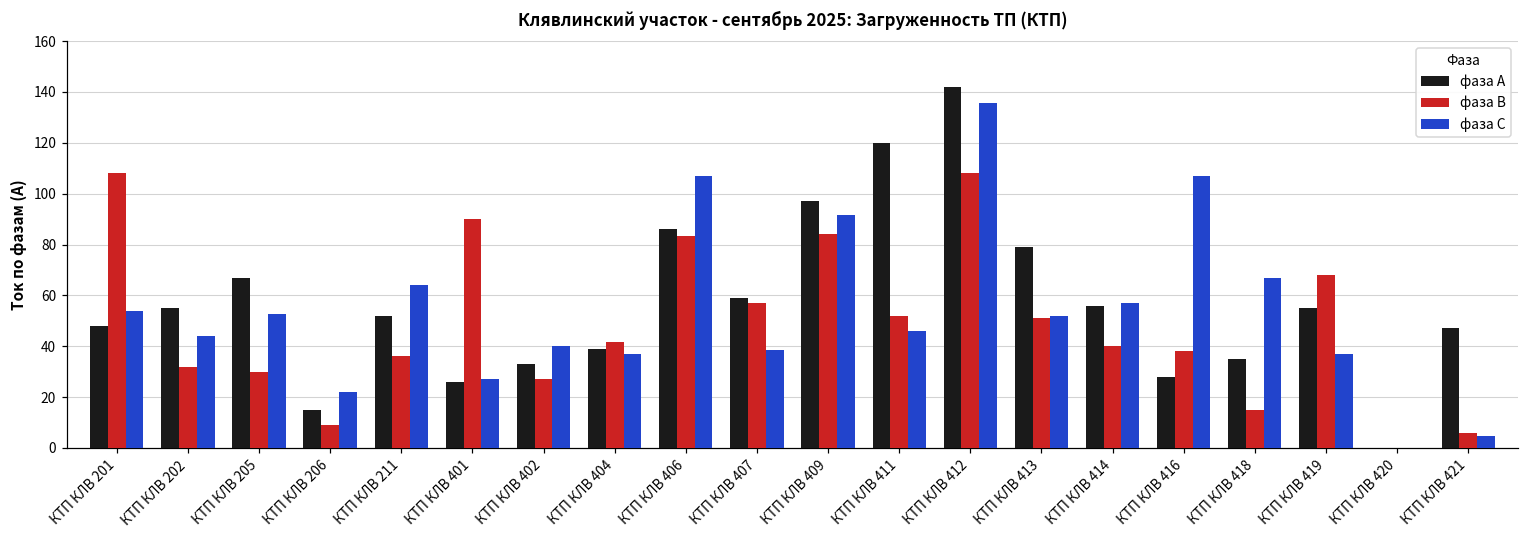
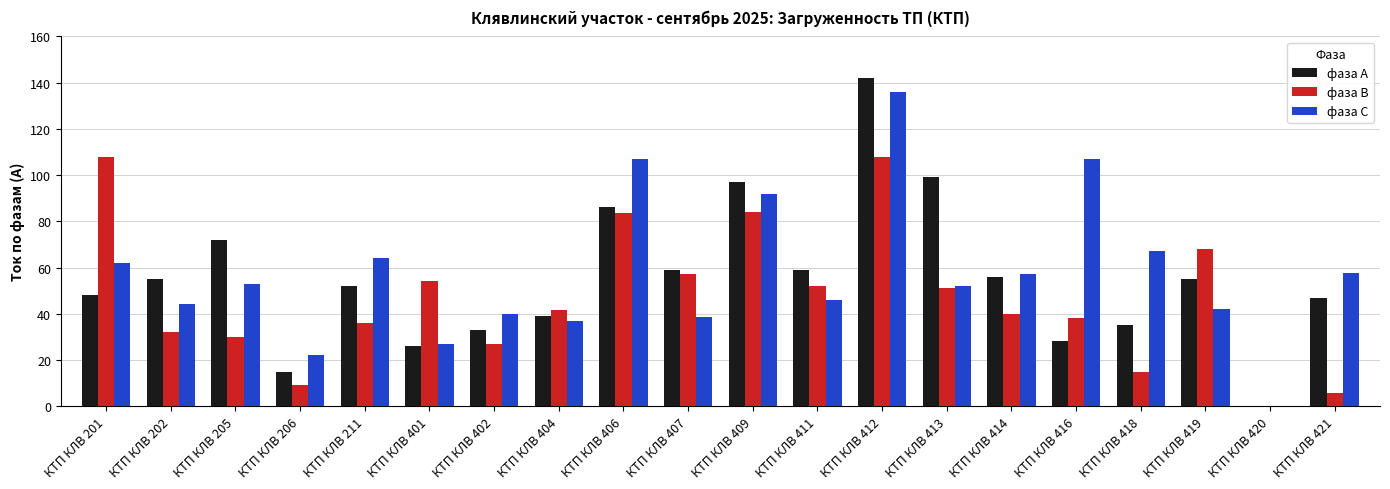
фаза С, КТП КЛВ 201: 54 -> 62
фаза А, КТП КЛВ 205: 67 -> 72
фаза В, КТП КЛВ 401: 90 -> 54
фаза А, КТП КЛВ 411: 120 -> 59
фаза А, КТП КЛВ 413: 79 -> 99
фаза С, КТП КЛВ 419: 37 -> 42
фаза С, КТП КЛВ 421: 5 -> 58
